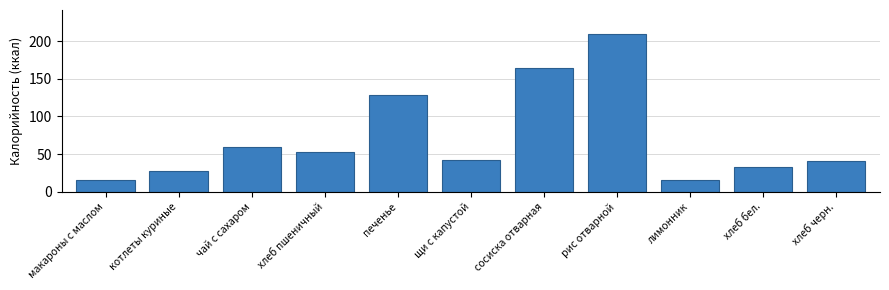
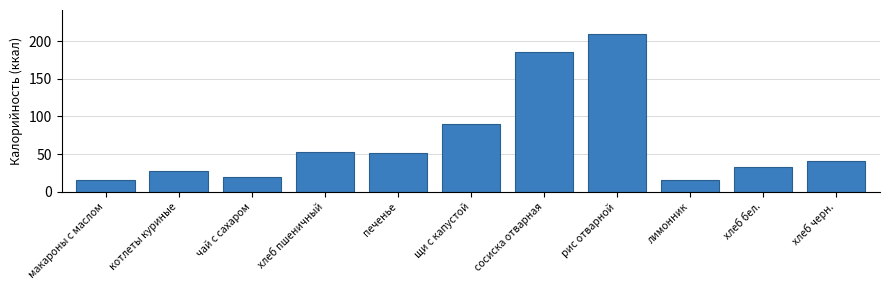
чай с сахаром: 60 -> 20
печенье: 130 -> 50
щи с капустой: 40 -> 90
сосиска отварная: 160 -> 190
